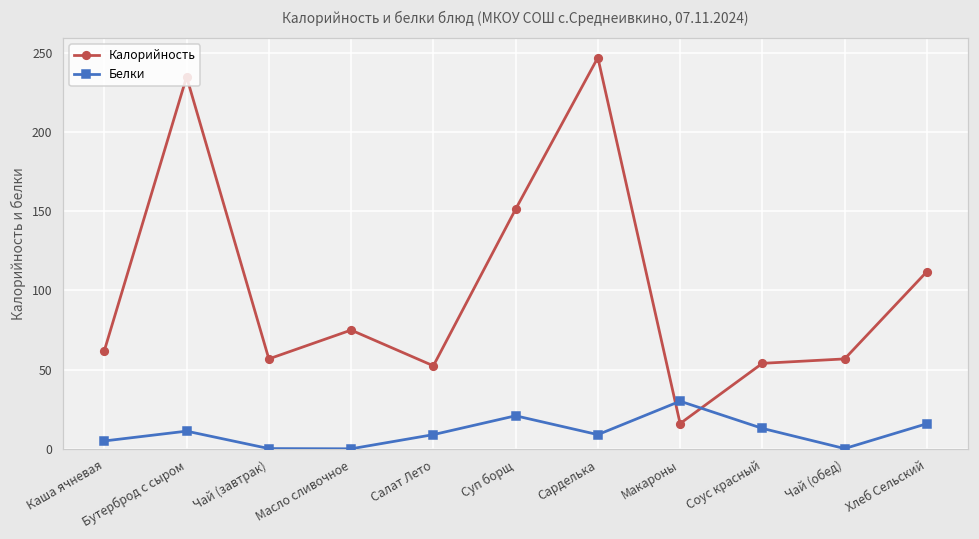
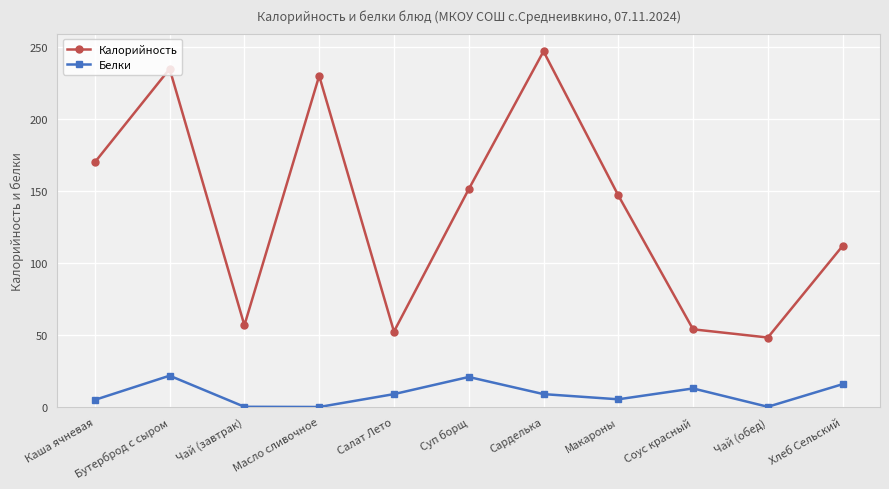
Калорийность, Каша ячневая: 62 -> 170
Белки, Бутерброд с сыром: 11 -> 22
Калорийность, Масло сливочное: 75 -> 230
Калорийность, Макароны: 16 -> 147
Белки, Макароны: 30 -> 5
Калорийность, Чай (обед): 57 -> 48
